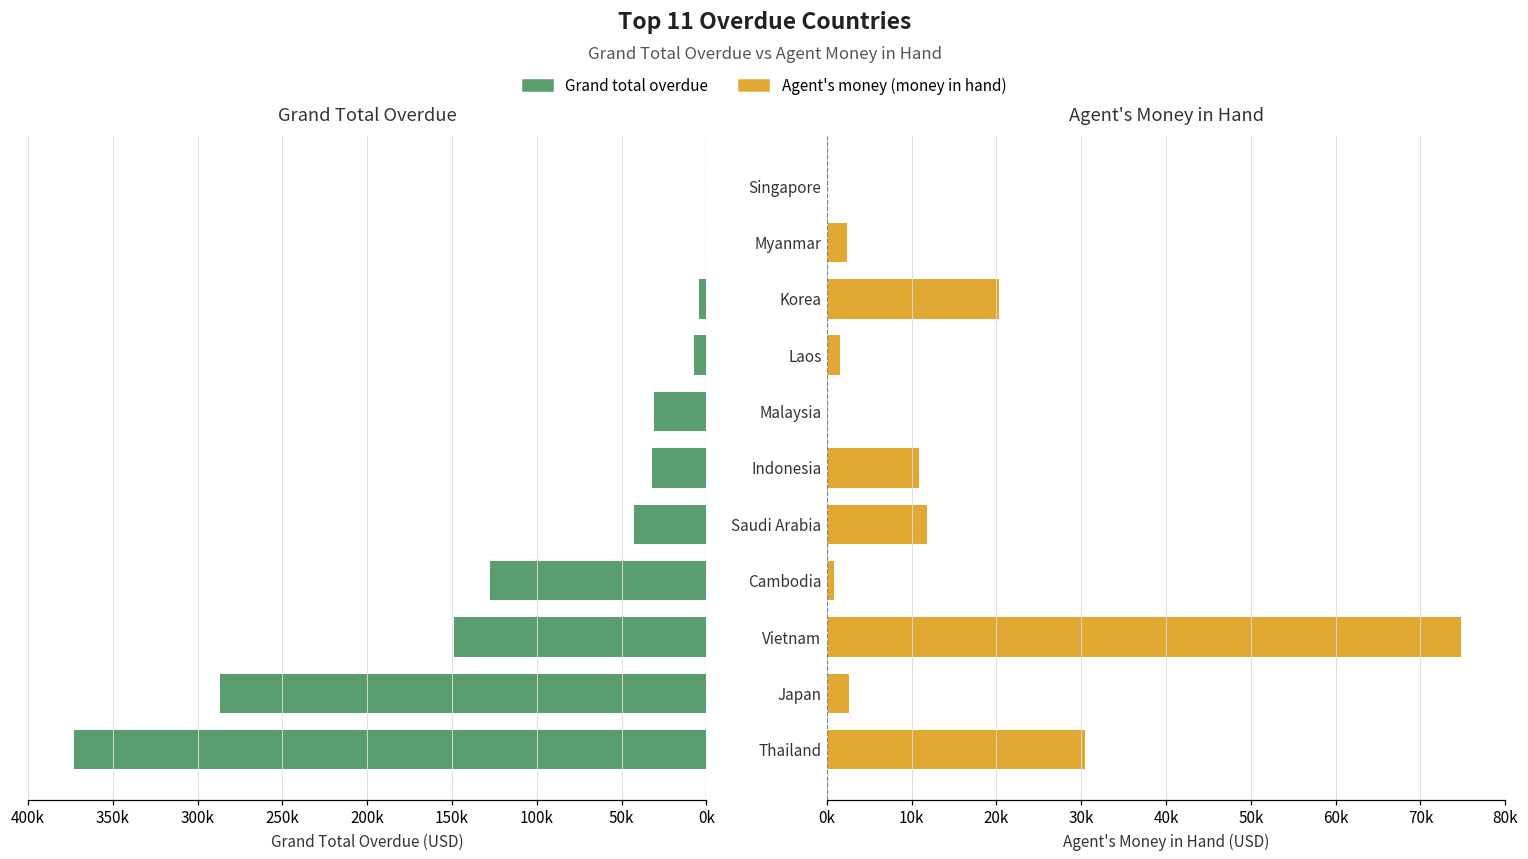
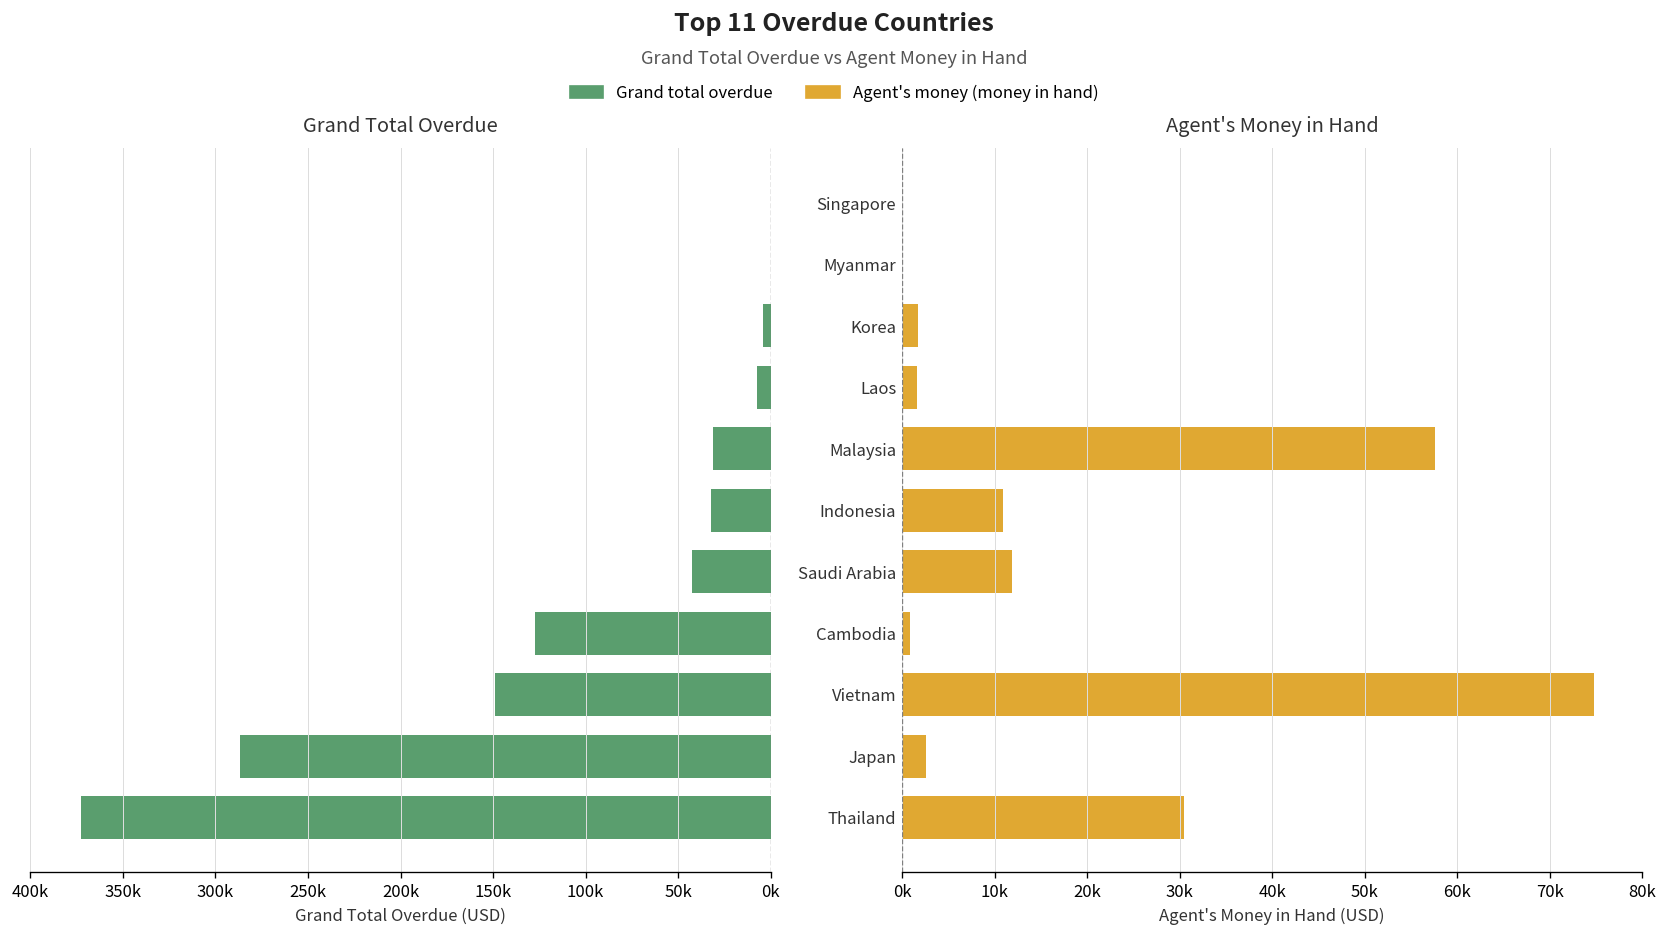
Agent's Money in Hand, Myanmar: 2000 -> 0
Agent's Money in Hand, Korea: 20000 -> 2000
Agent's Money in Hand, Malaysia: 0 -> 58000
